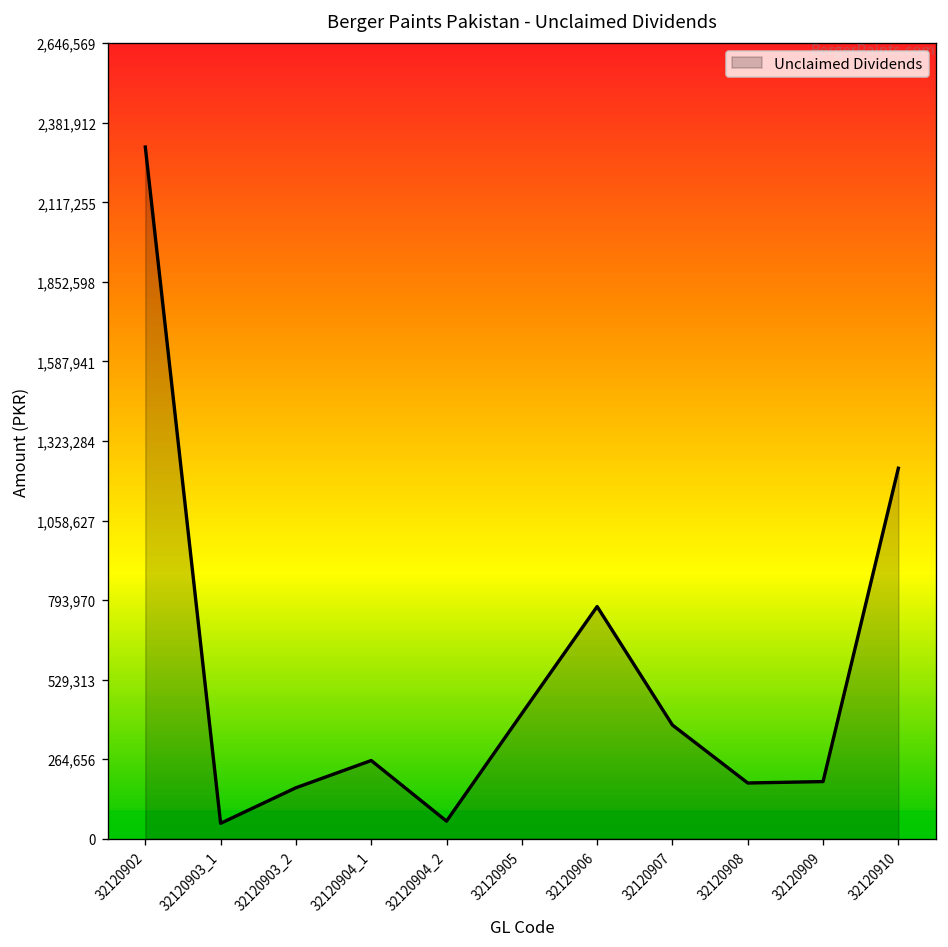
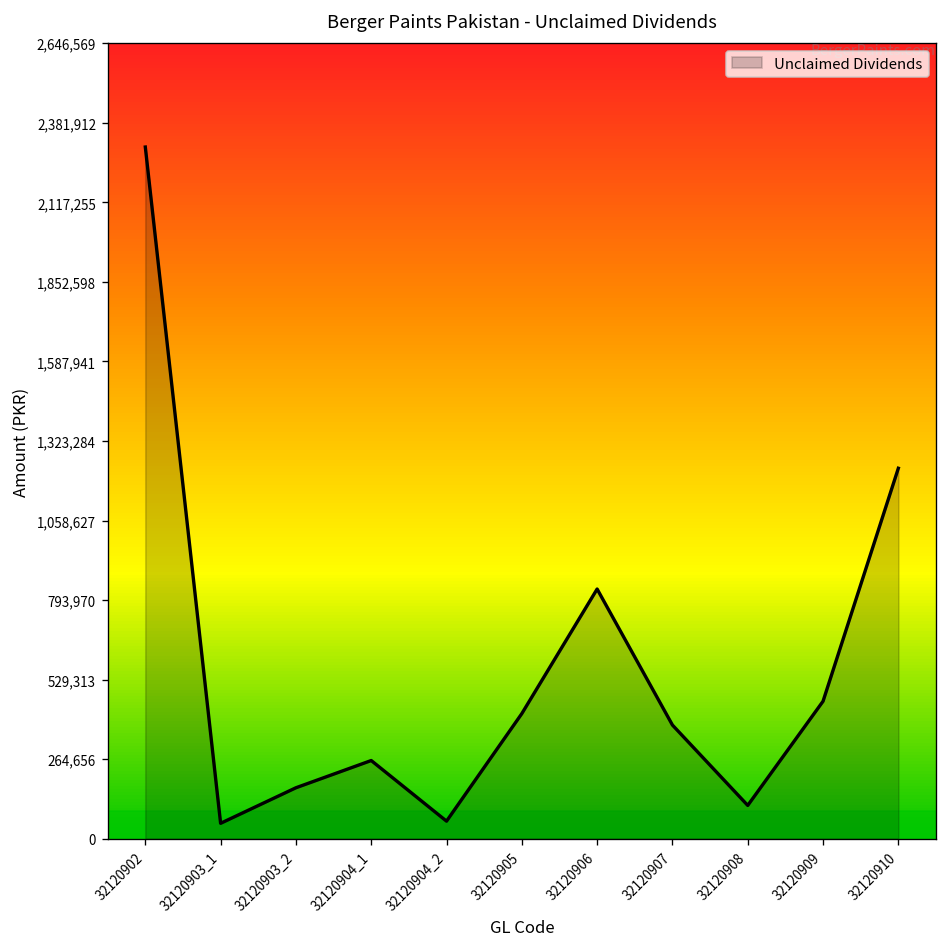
32120906: 770,000 -> 830,000
32120908: 190,000 -> 110,000
32120909: 190,000 -> 460,000
